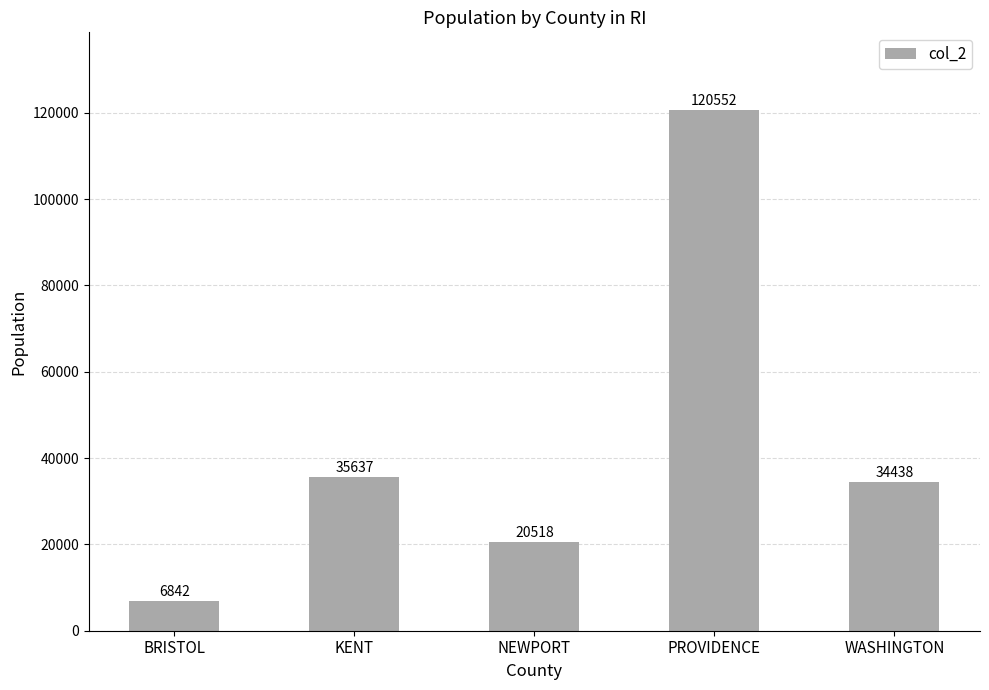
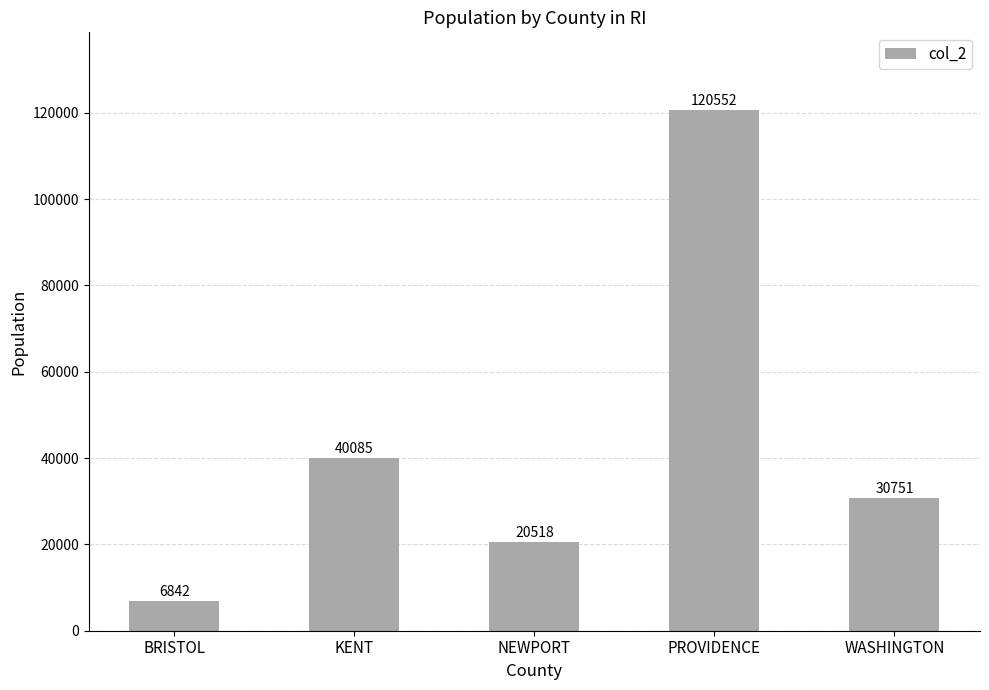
KENT: 35637 -> 40085
WASHINGTON: 34438 -> 30751
